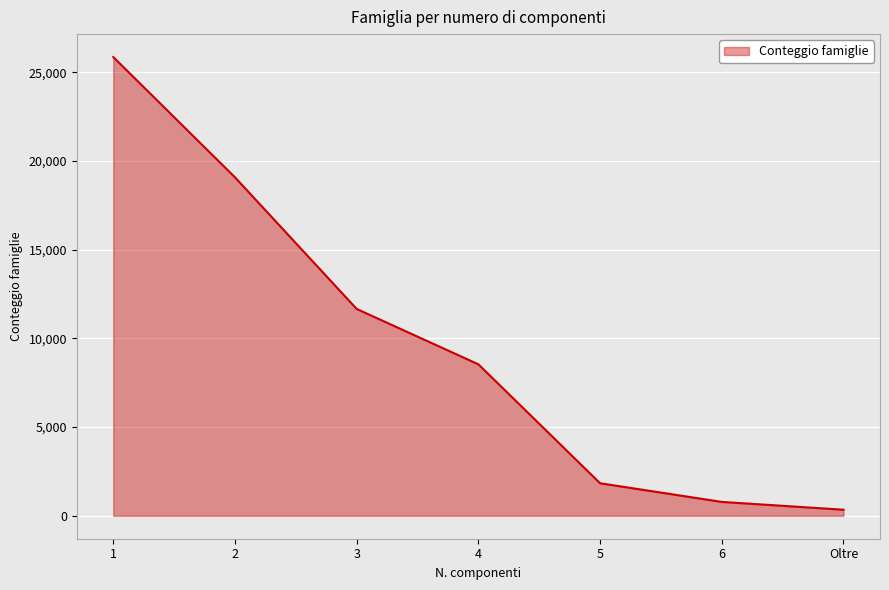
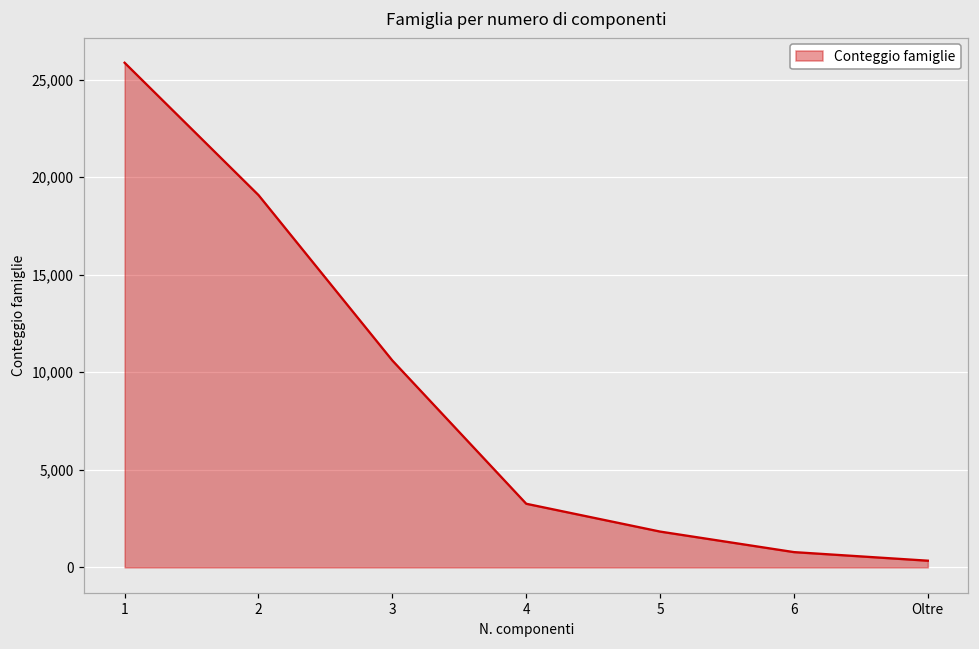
3: 11,700 -> 10,600
4: 8,500 -> 3,300
